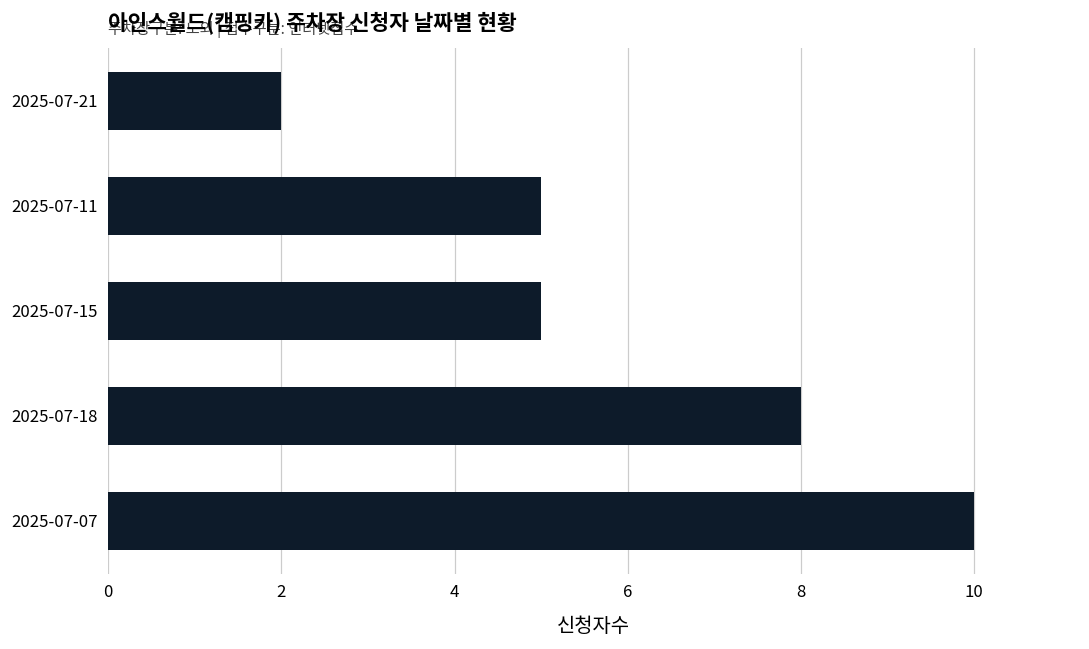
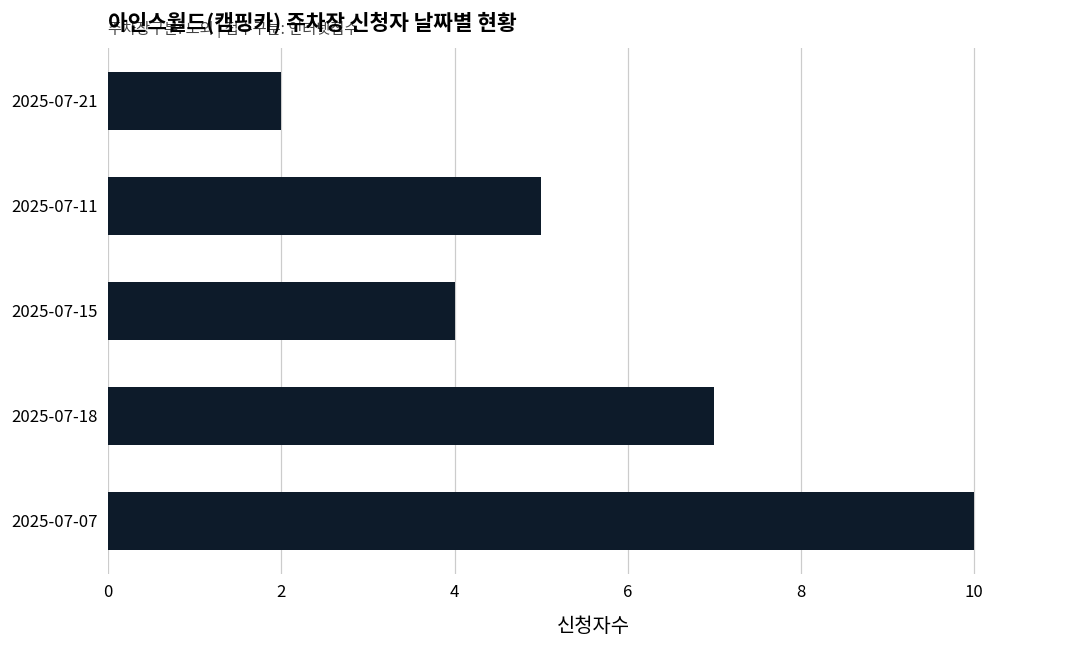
2025-07-15: 5 -> 4
2025-07-18: 8 -> 7
